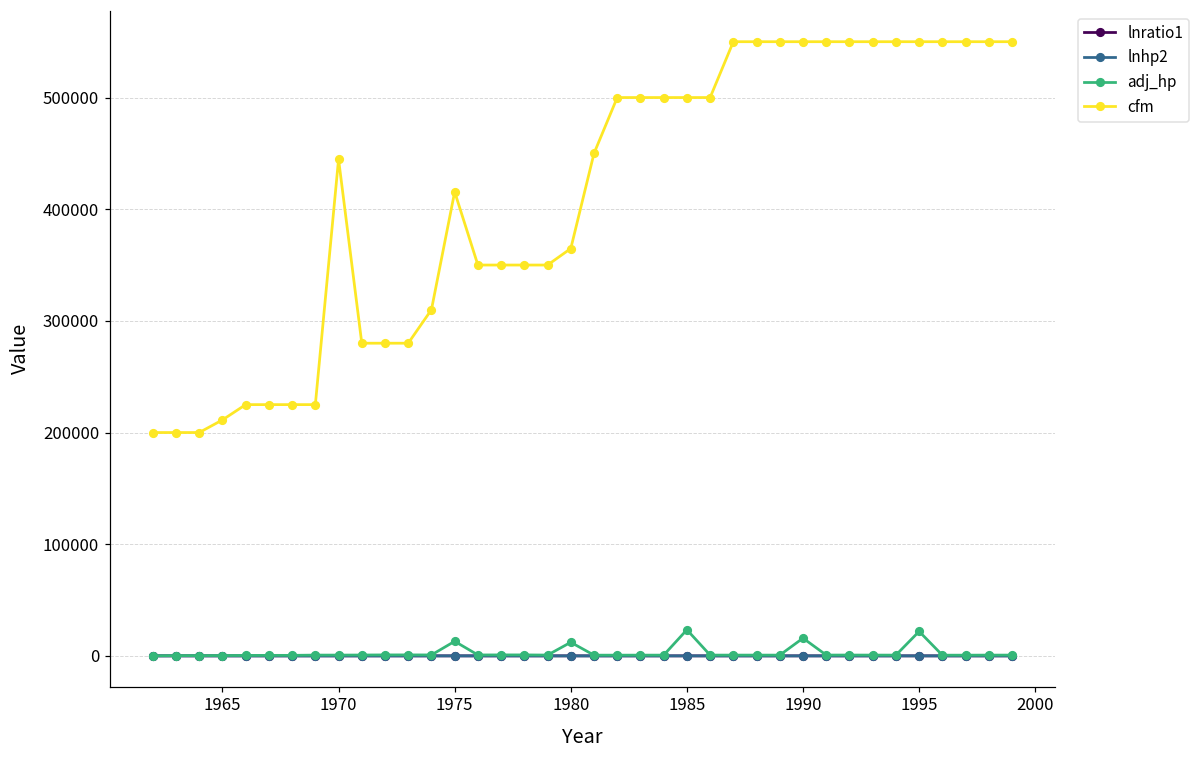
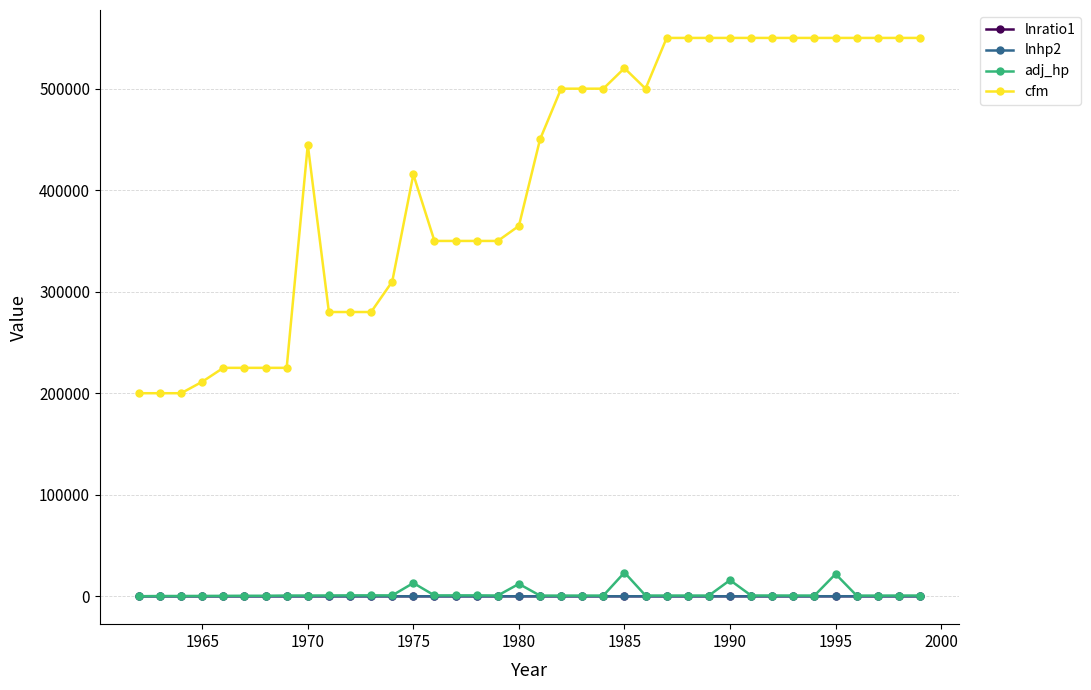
cfm, 1985: 500000 -> 520000
